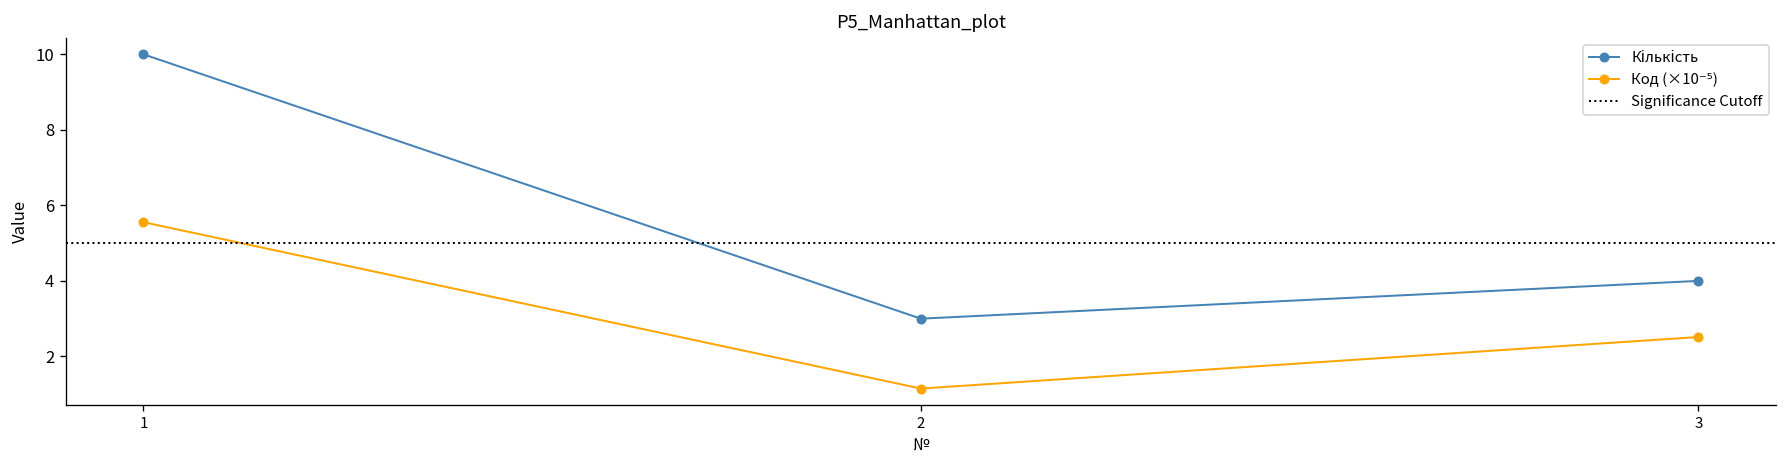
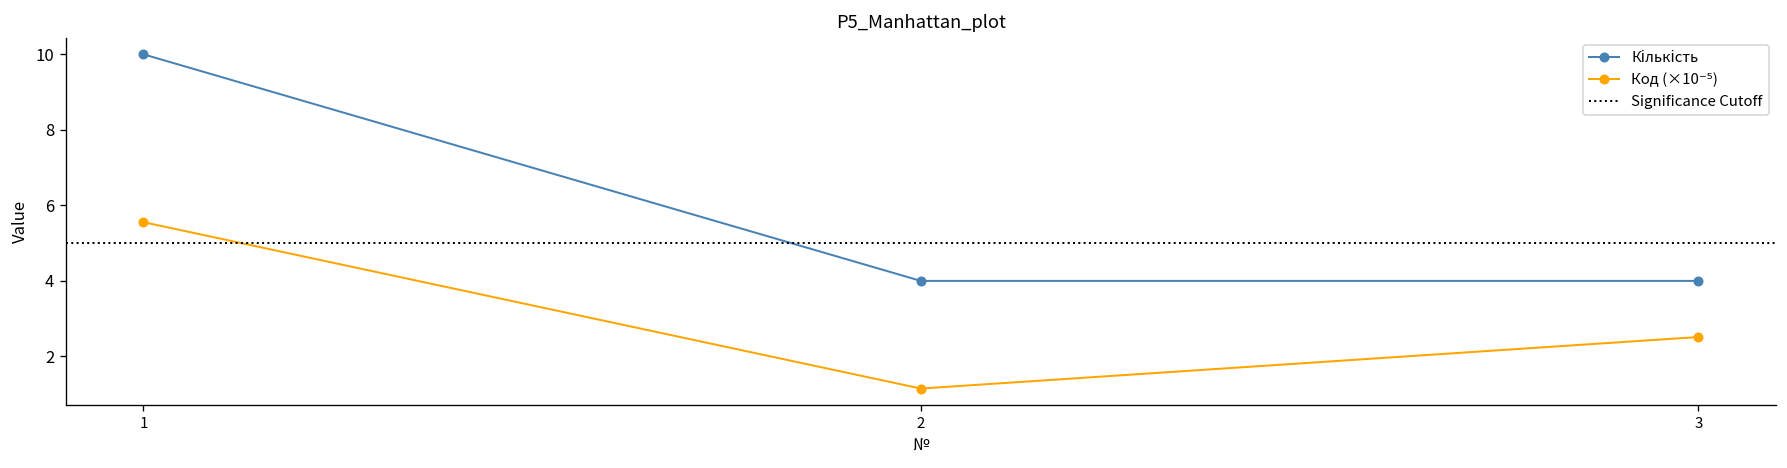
Кількість, 2: 3 -> 4
